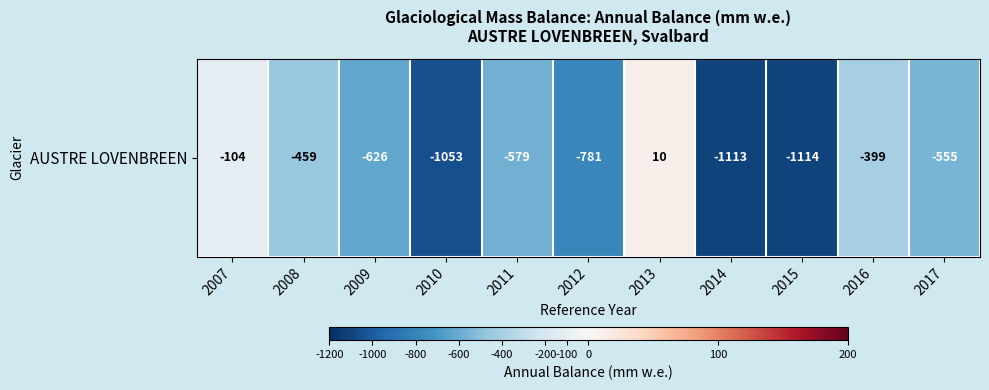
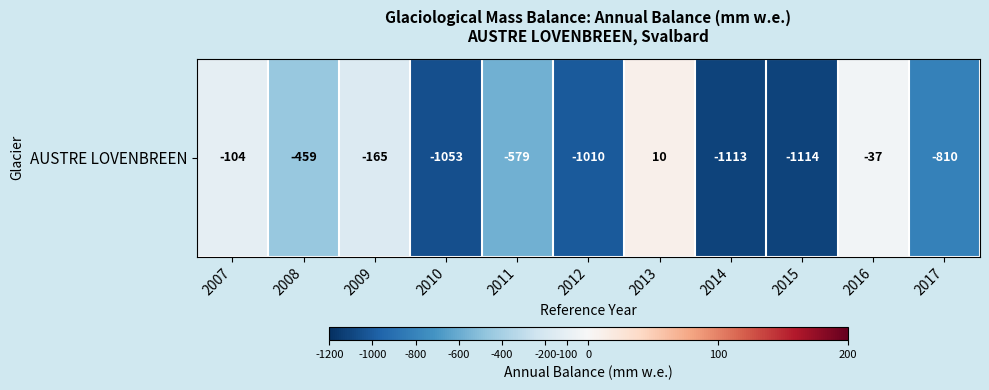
AUSTRE LOVENBREEN, 2009: -626 -> -165
AUSTRE LOVENBREEN, 2012: -781 -> -1010
AUSTRE LOVENBREEN, 2016: -399 -> -37
AUSTRE LOVENBREEN, 2017: -555 -> -810
